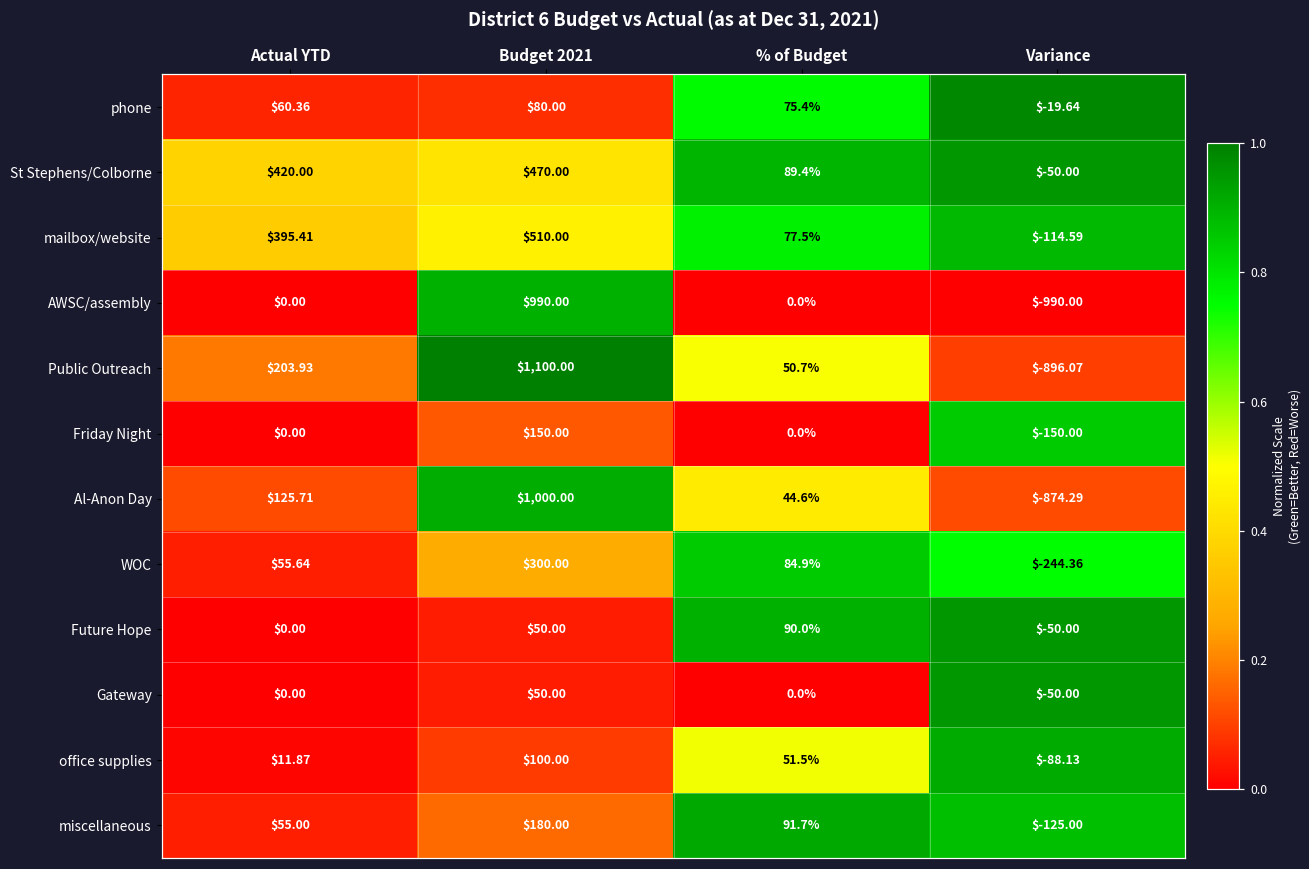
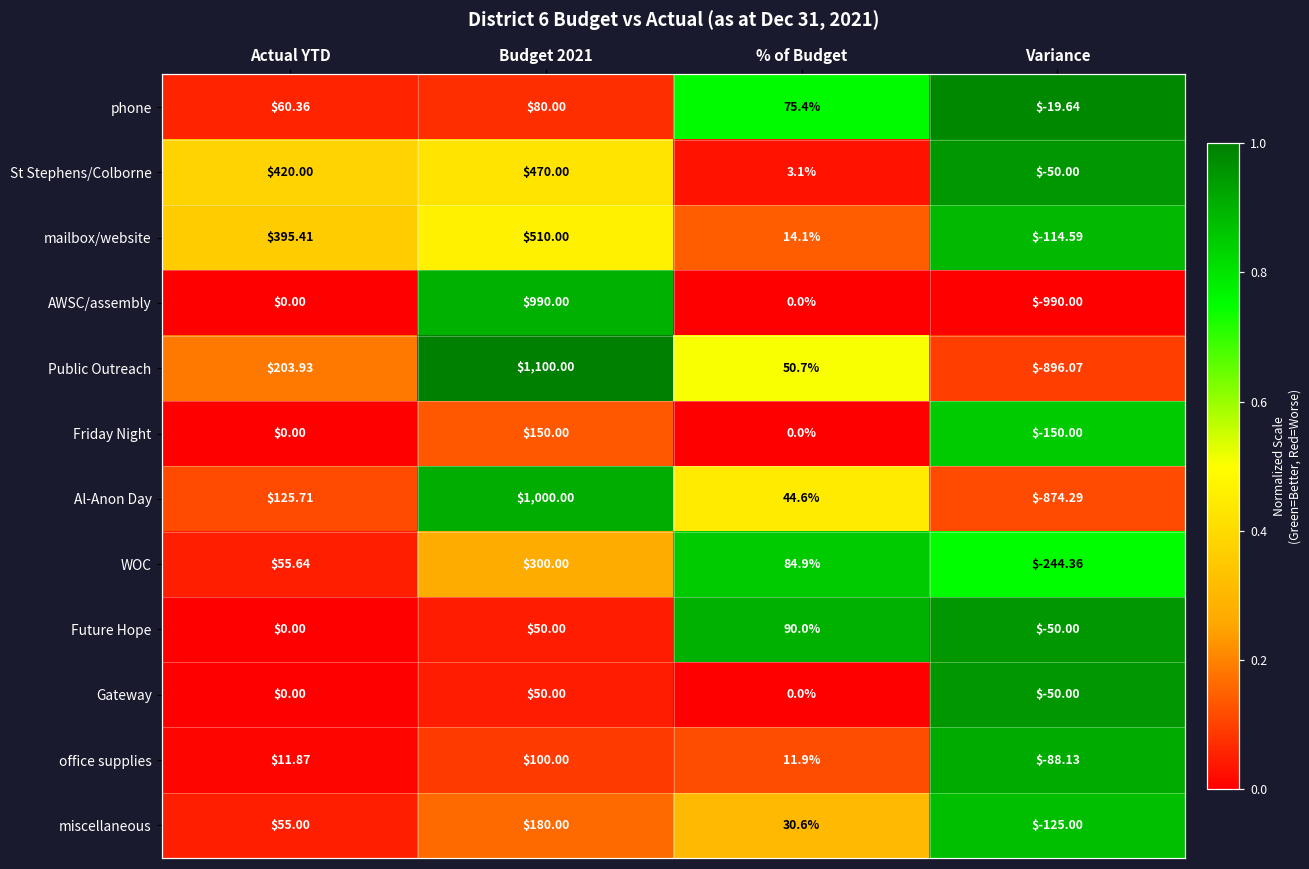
St Stephens/Colborne, % of Budget: 89.4% -> 3.1%
mailbox/website, % of Budget: 77.5% -> 14.1%
office supplies, % of Budget: 51.5% -> 11.9%
miscellaneous, % of Budget: 91.7% -> 30.6%
